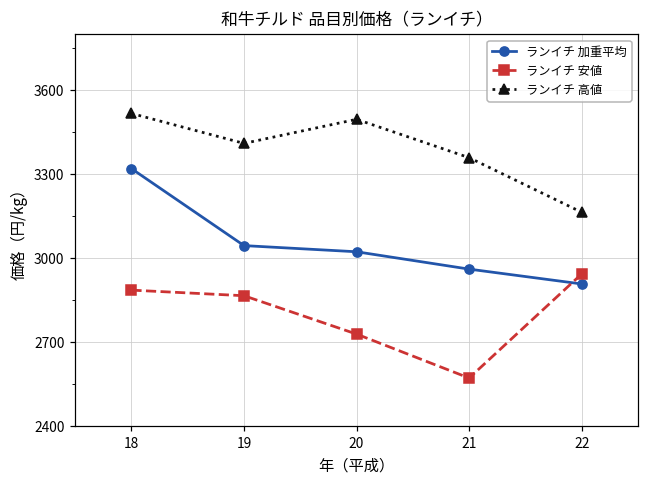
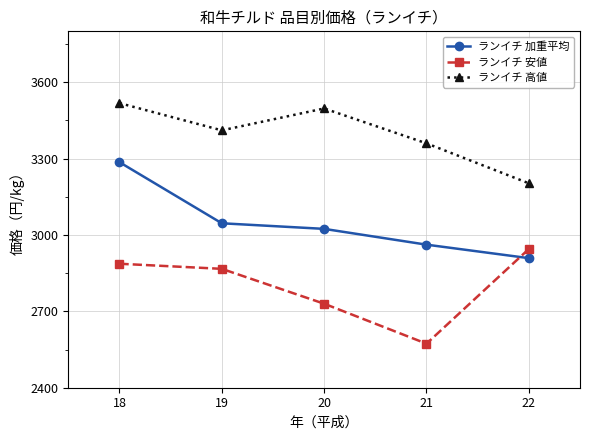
ランイチ 加重平均, 18: 3320 -> 3290
ランイチ 高値, 22: 3170 -> 3200
